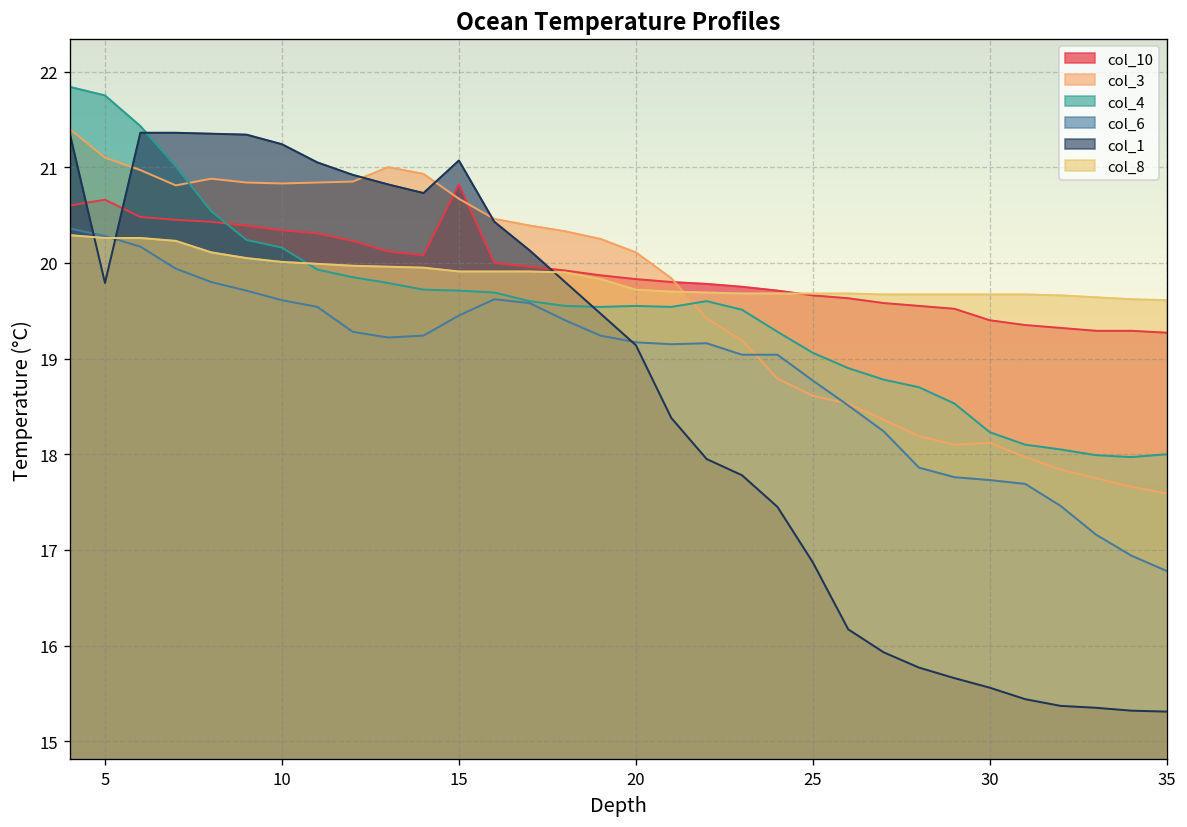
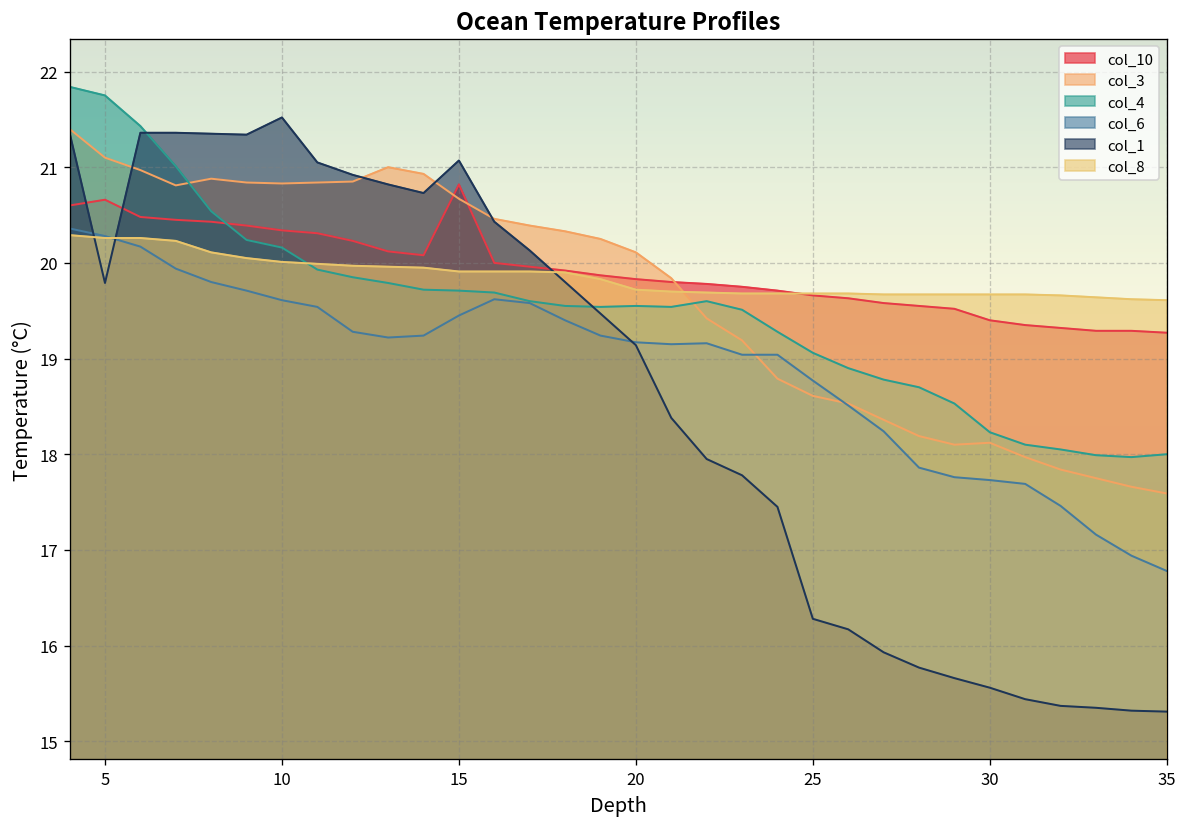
col_1, 10: 21.2 -> 21.5
col_1, 25: 16.9 -> 16.3
